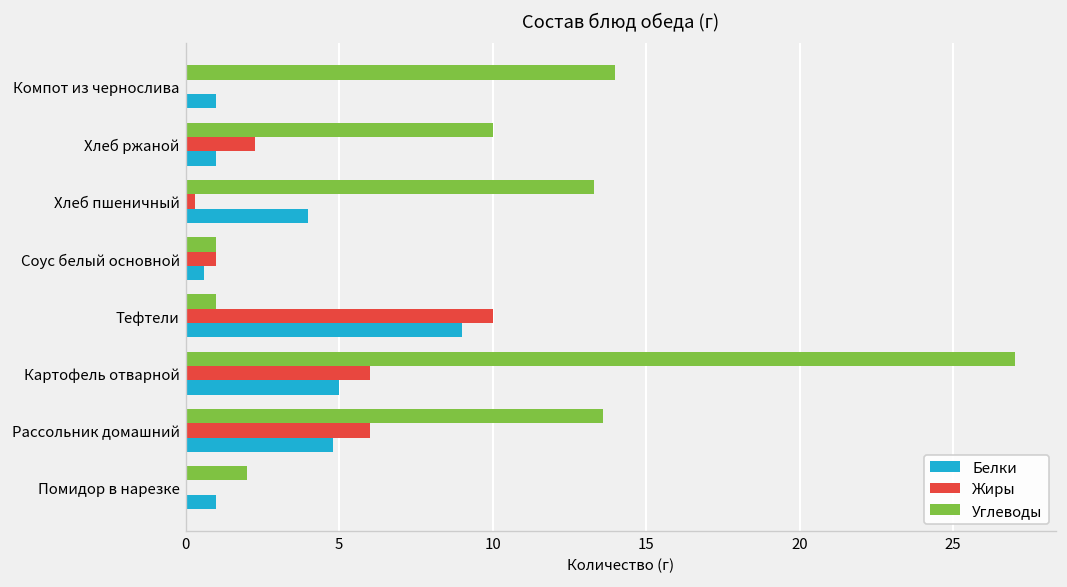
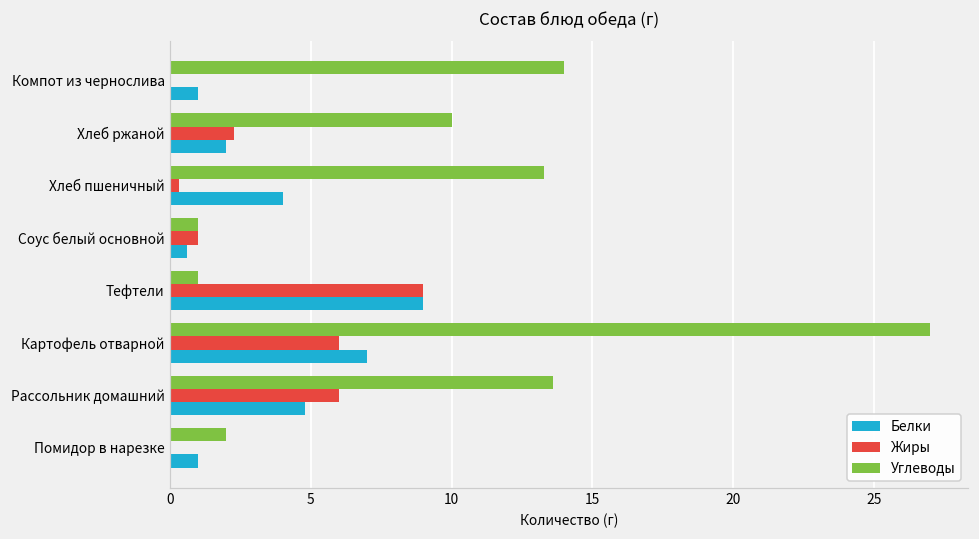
Белки, Хлеб ржаной: 1 -> 2
Жиры, Тефтели: 10 -> 9
Белки, Картофель отварной: 5 -> 7
